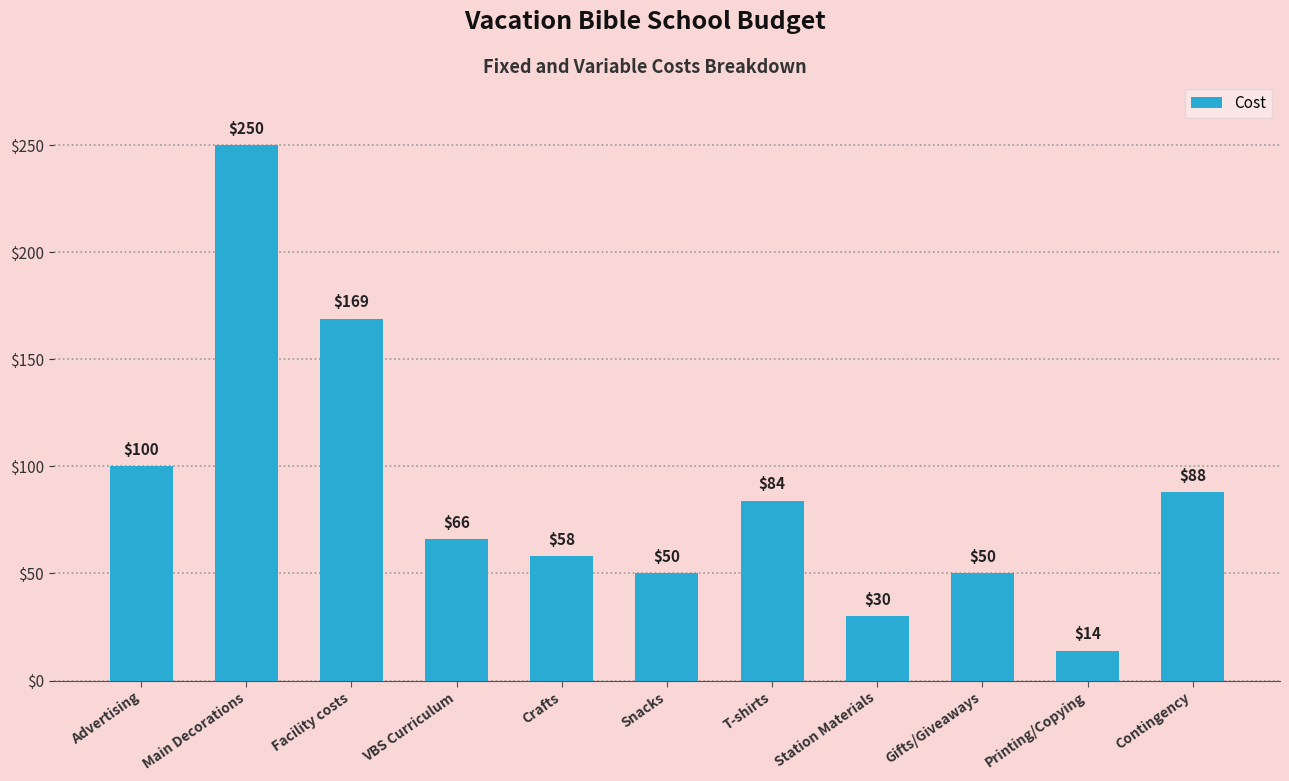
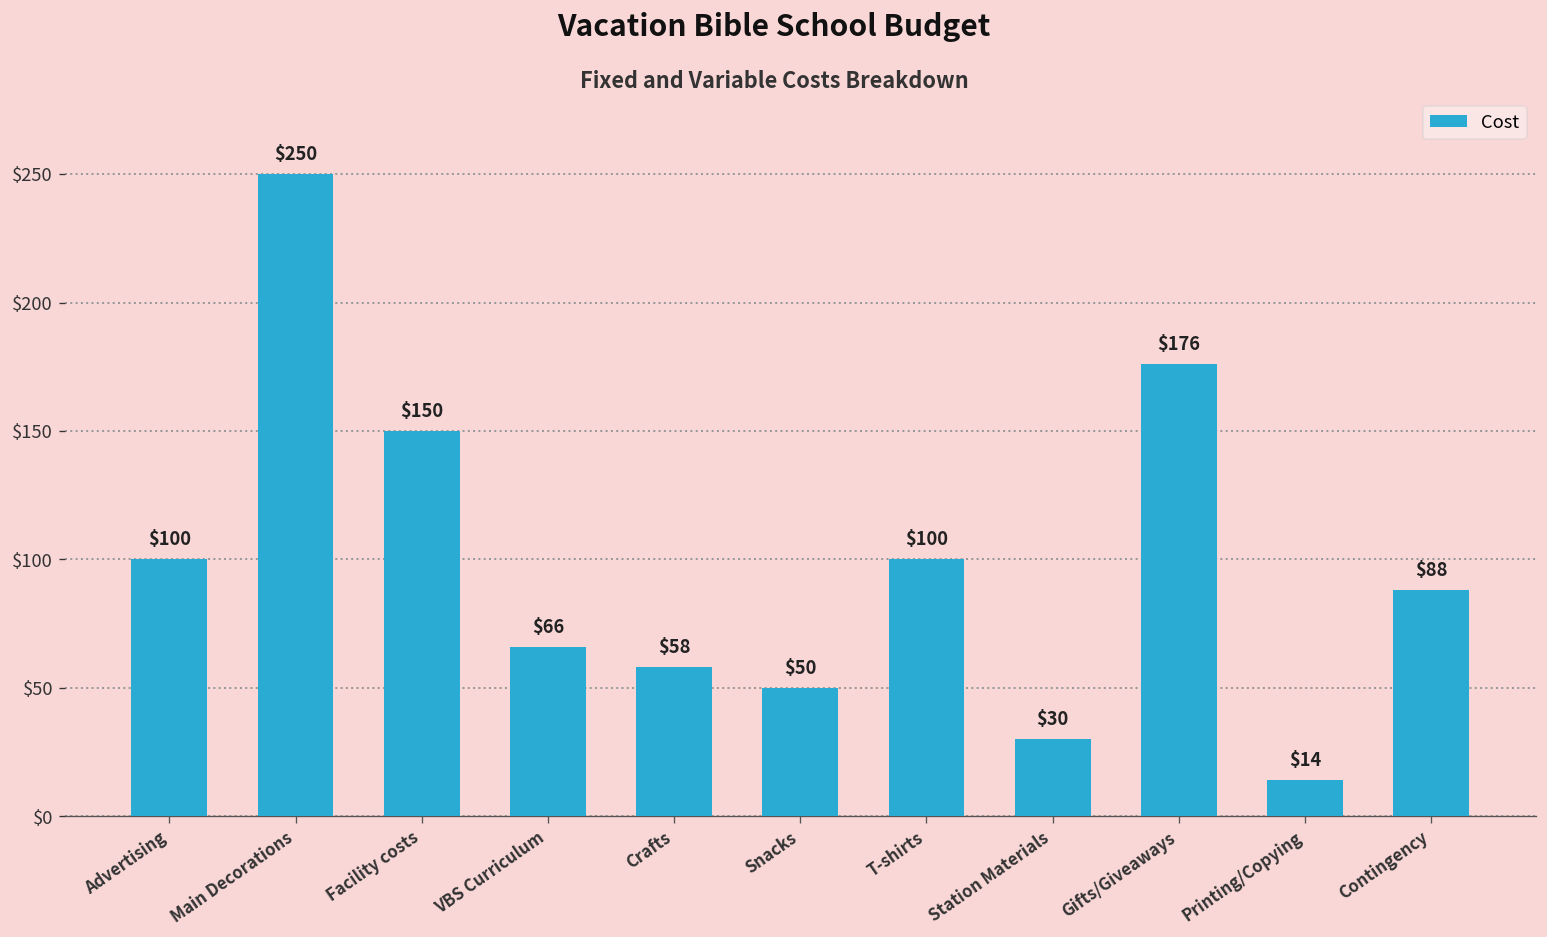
Facility costs: $169 -> $150
T-shirts: $84 -> $100
Gifts/Giveaways: $50 -> $176
